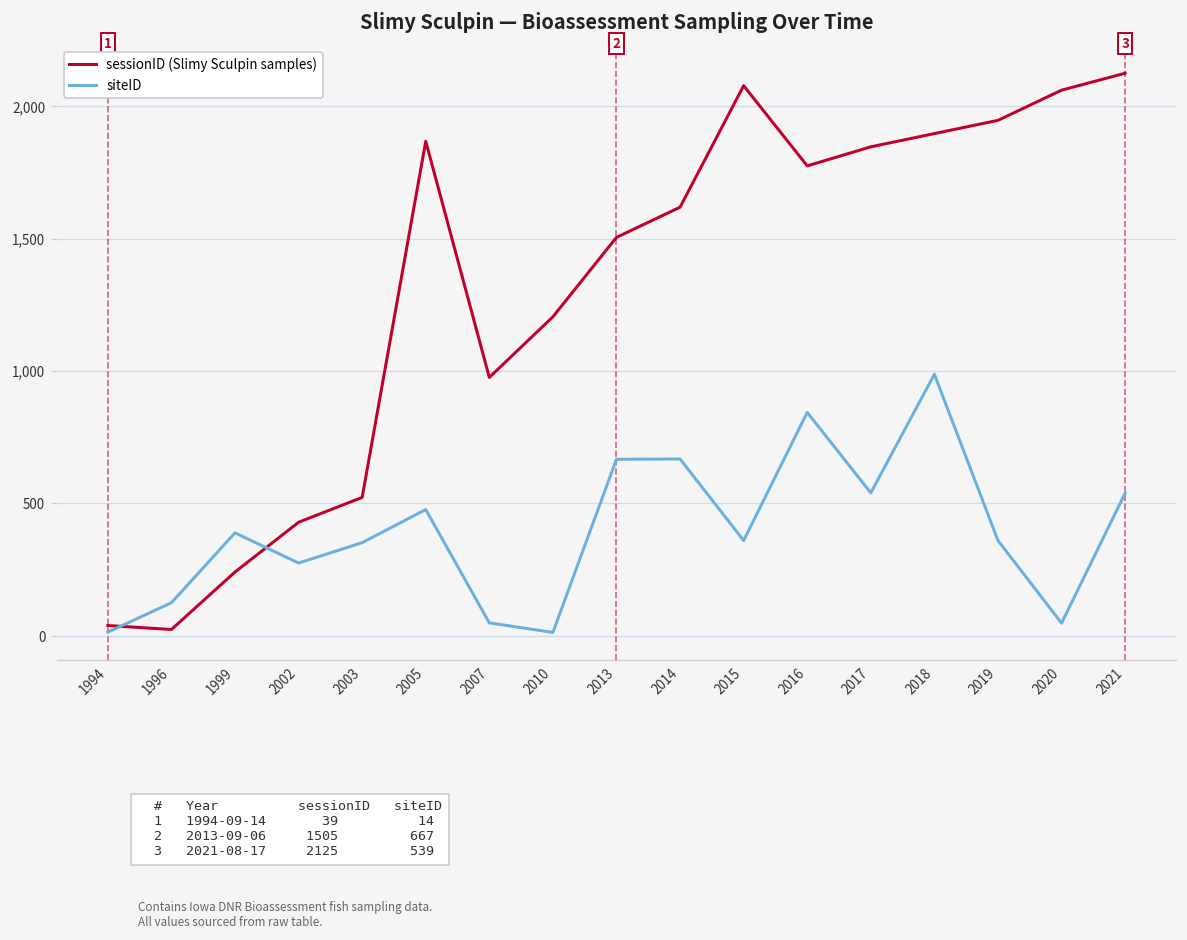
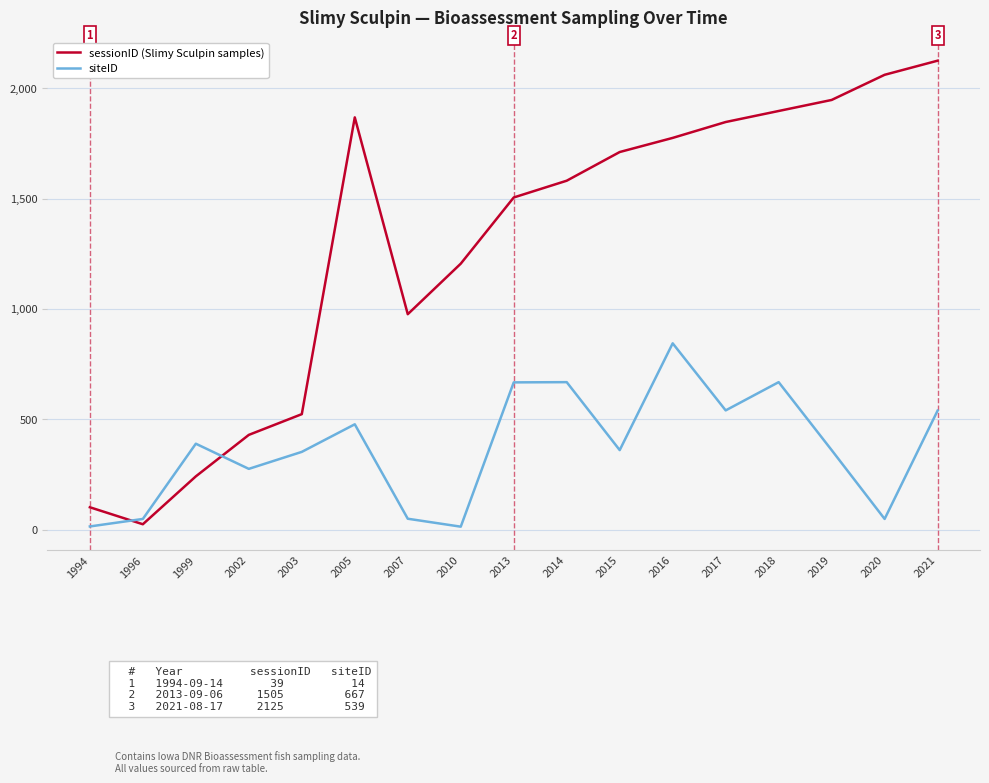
sessionID (Slimy Sculpin samples), 1994: 40 -> 100
siteID, 1996: 130 -> 50
sessionID (Slimy Sculpin samples), 2014: 1,620 -> 1,580
sessionID (Slimy Sculpin samples), 2015: 2,080 -> 1,710
siteID, 2018: 990 -> 670
